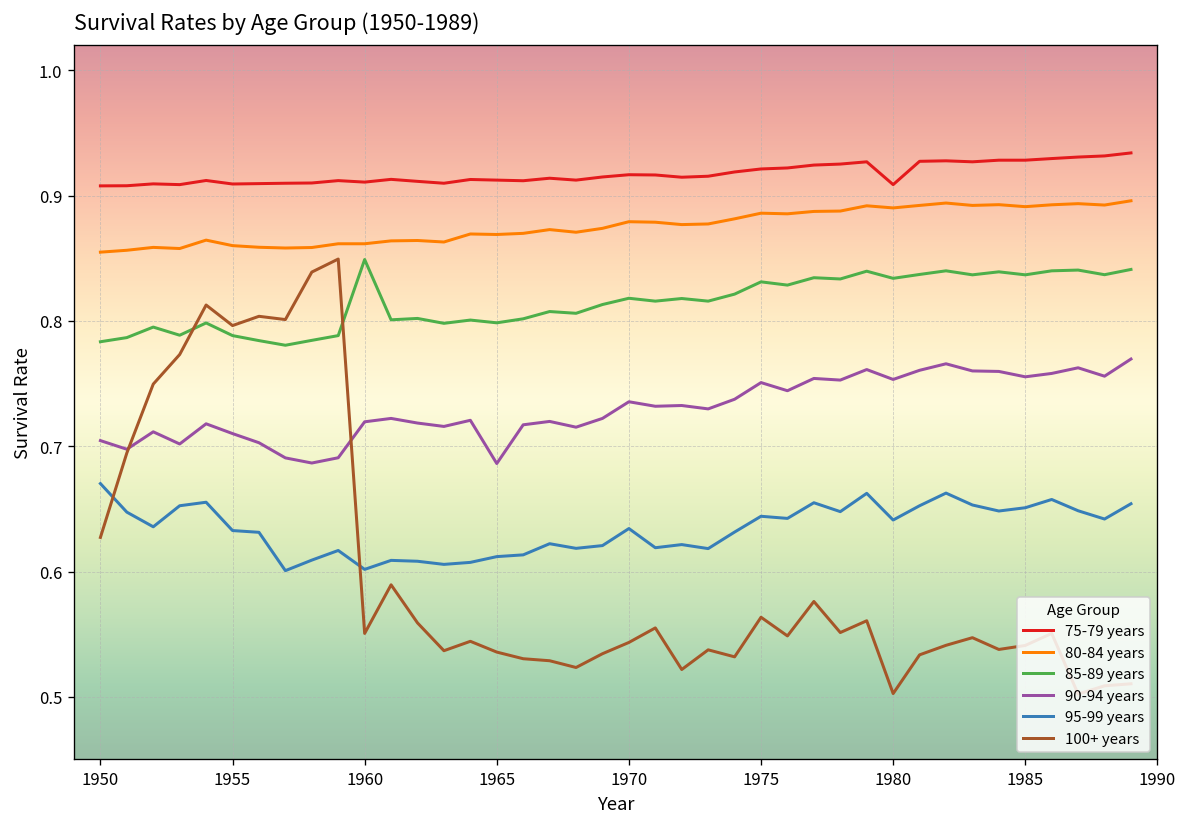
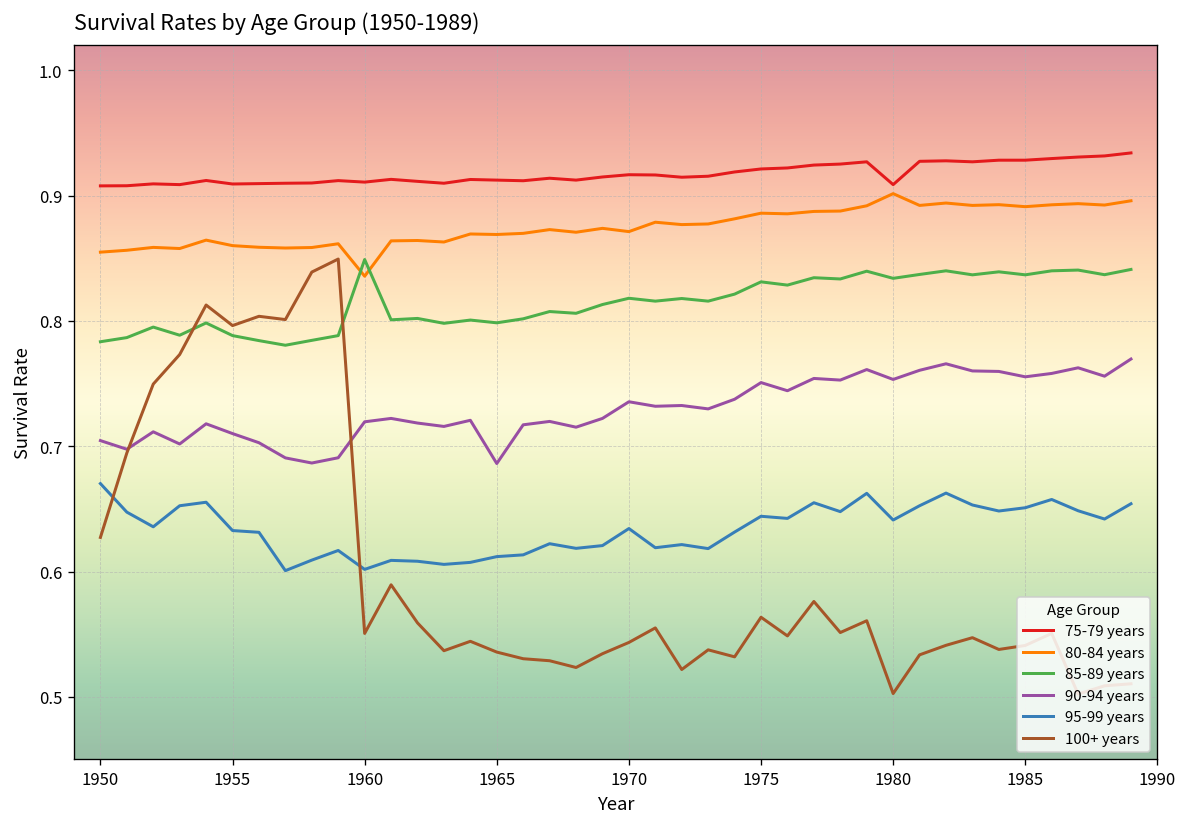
80-84 years, 1960: 0.862 -> 0.836
80-84 years, 1970: 0.879 -> 0.871
80-84 years, 1980: 0.890 -> 0.902
